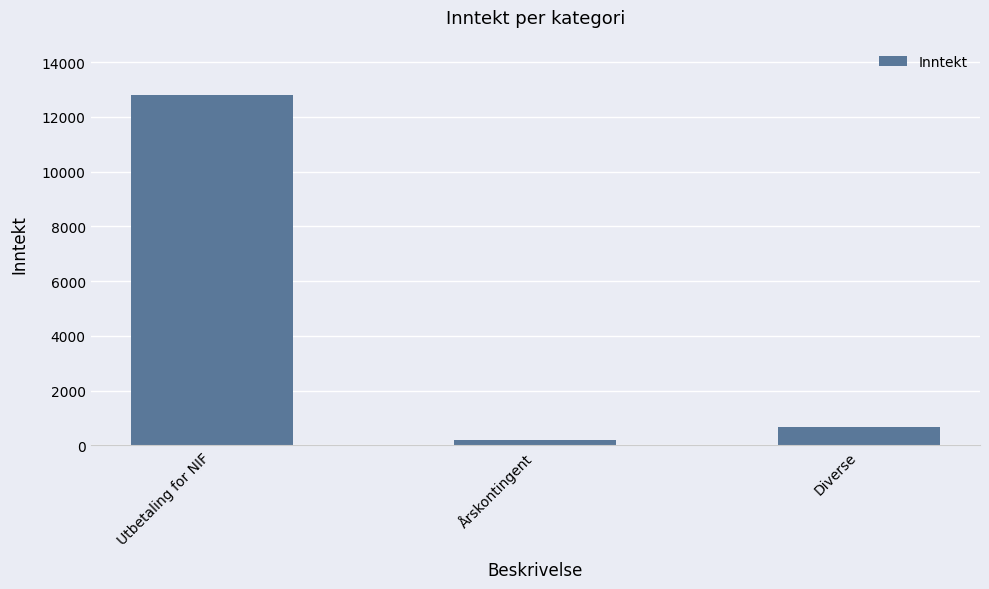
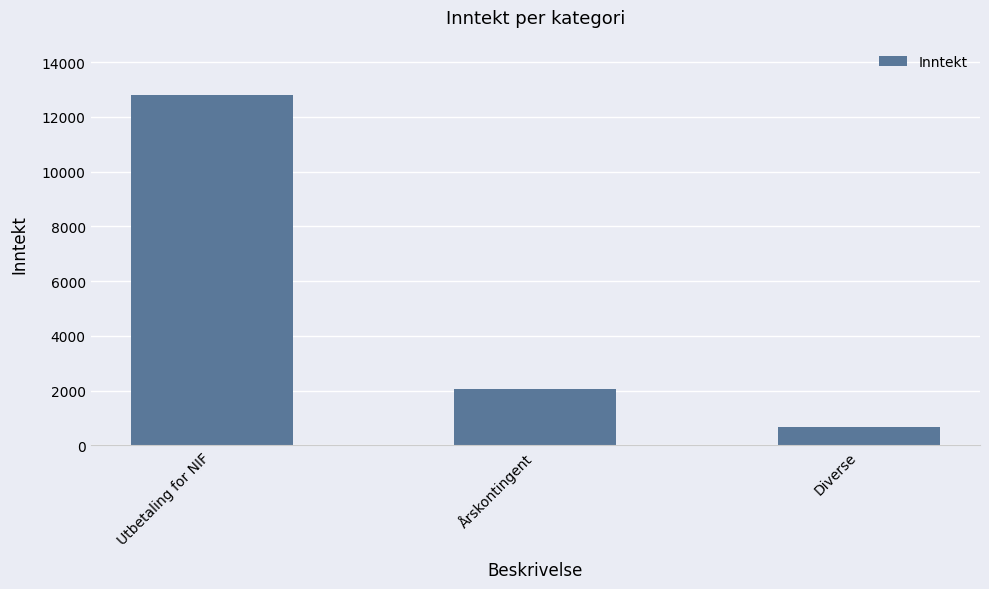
Årskontingent: 200 -> 2000
